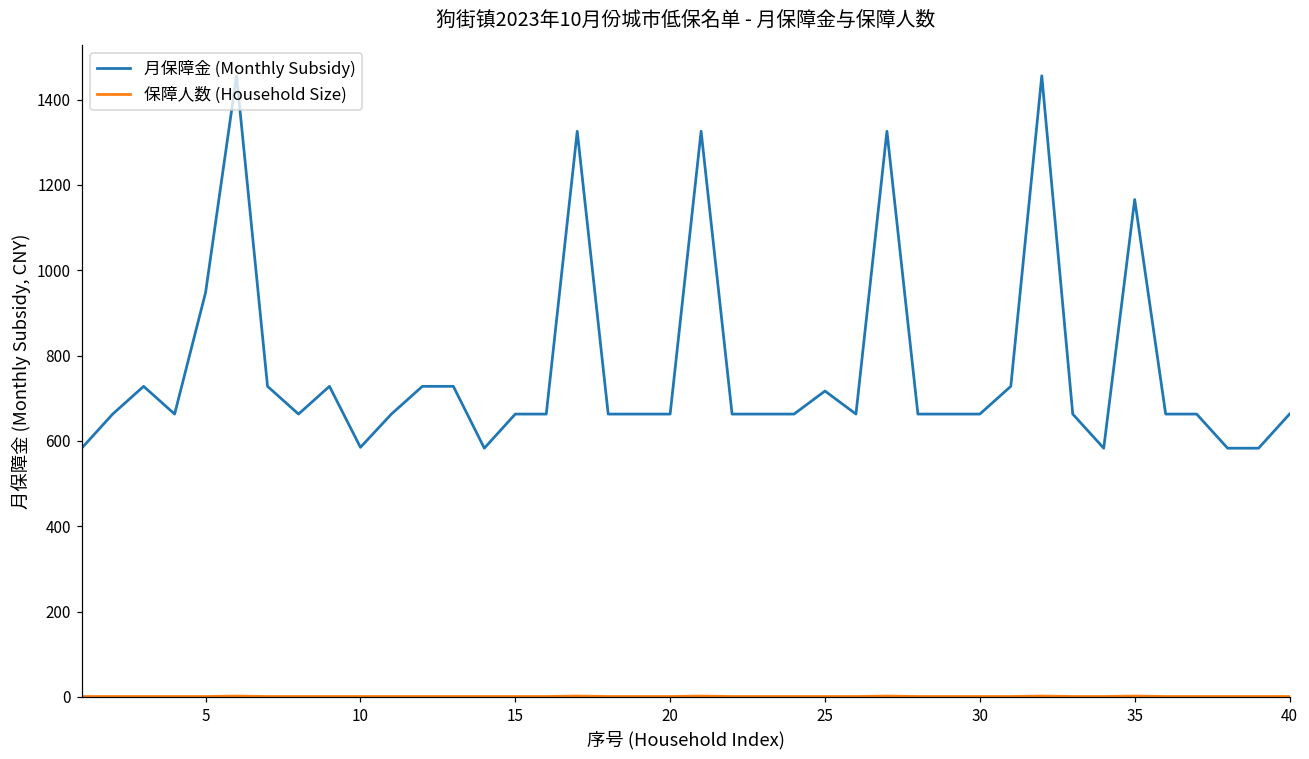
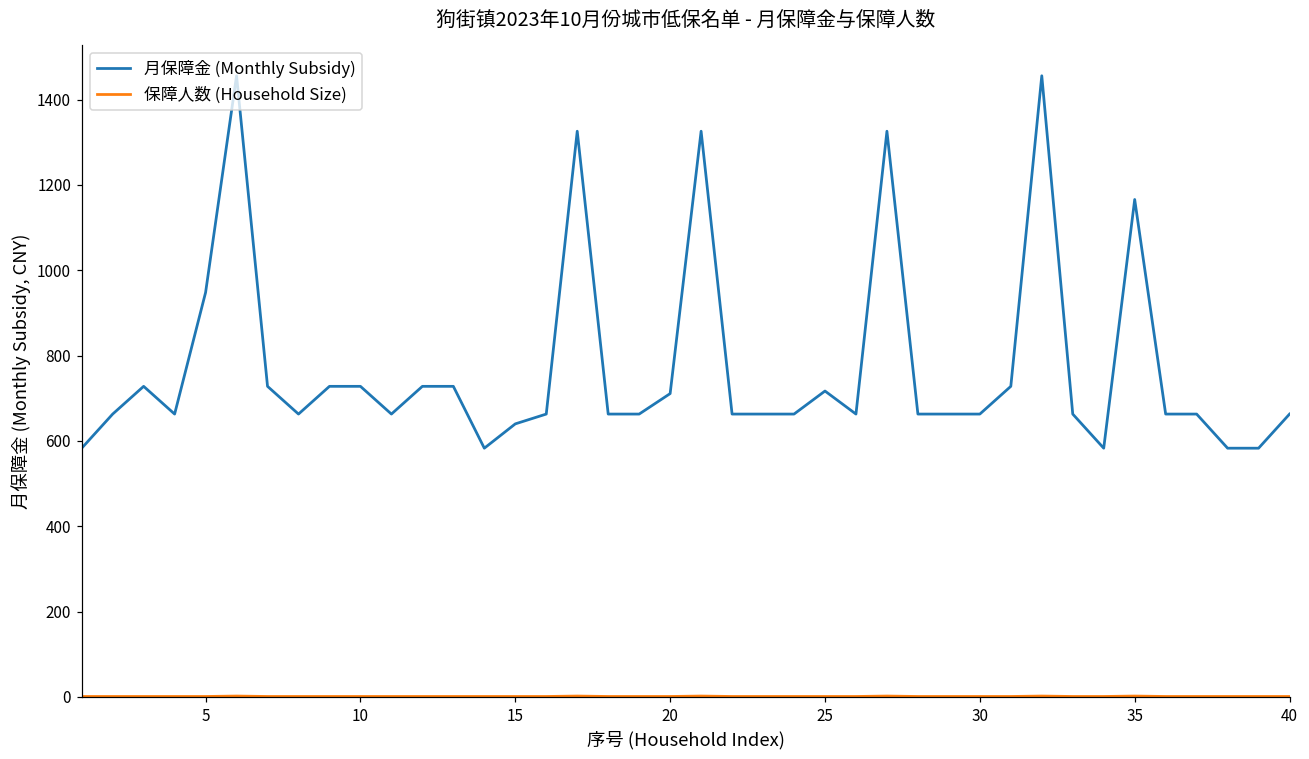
月保障金 (Monthly Subsidy), 10: 590 -> 730
月保障金 (Monthly Subsidy), 15: 660 -> 640
月保障金 (Monthly Subsidy), 20: 660 -> 710
